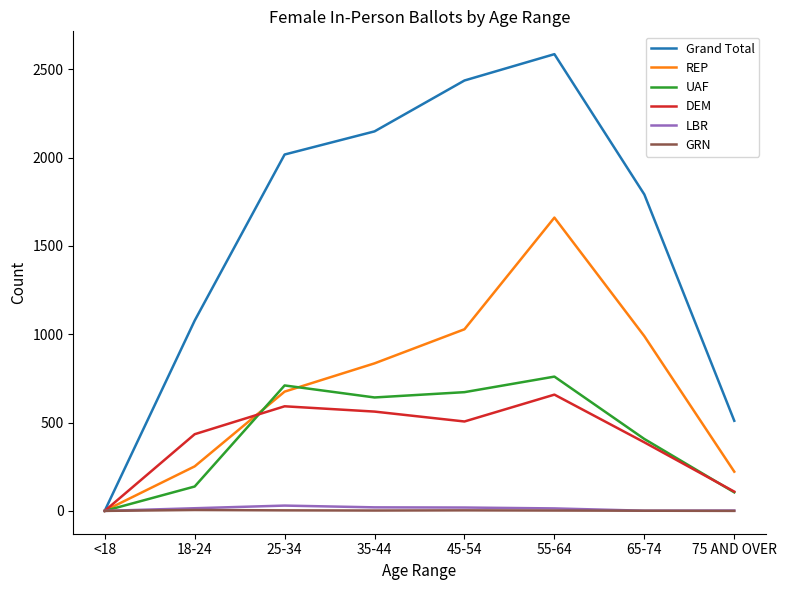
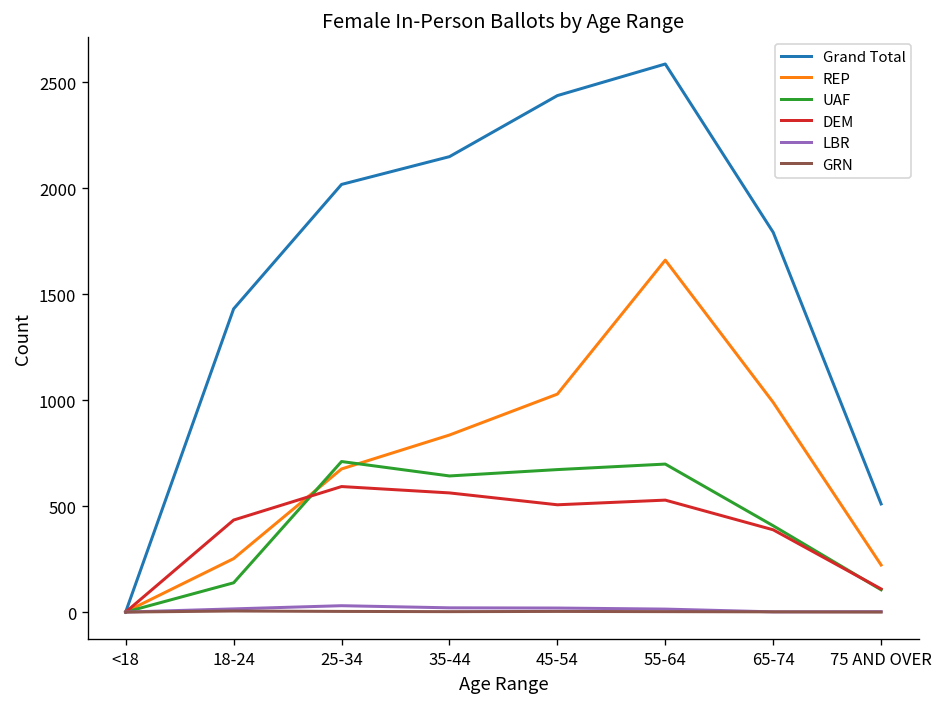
Grand Total, 18-24: 1080 -> 1430
UAF, 55-64: 760 -> 700
DEM, 55-64: 660 -> 530
